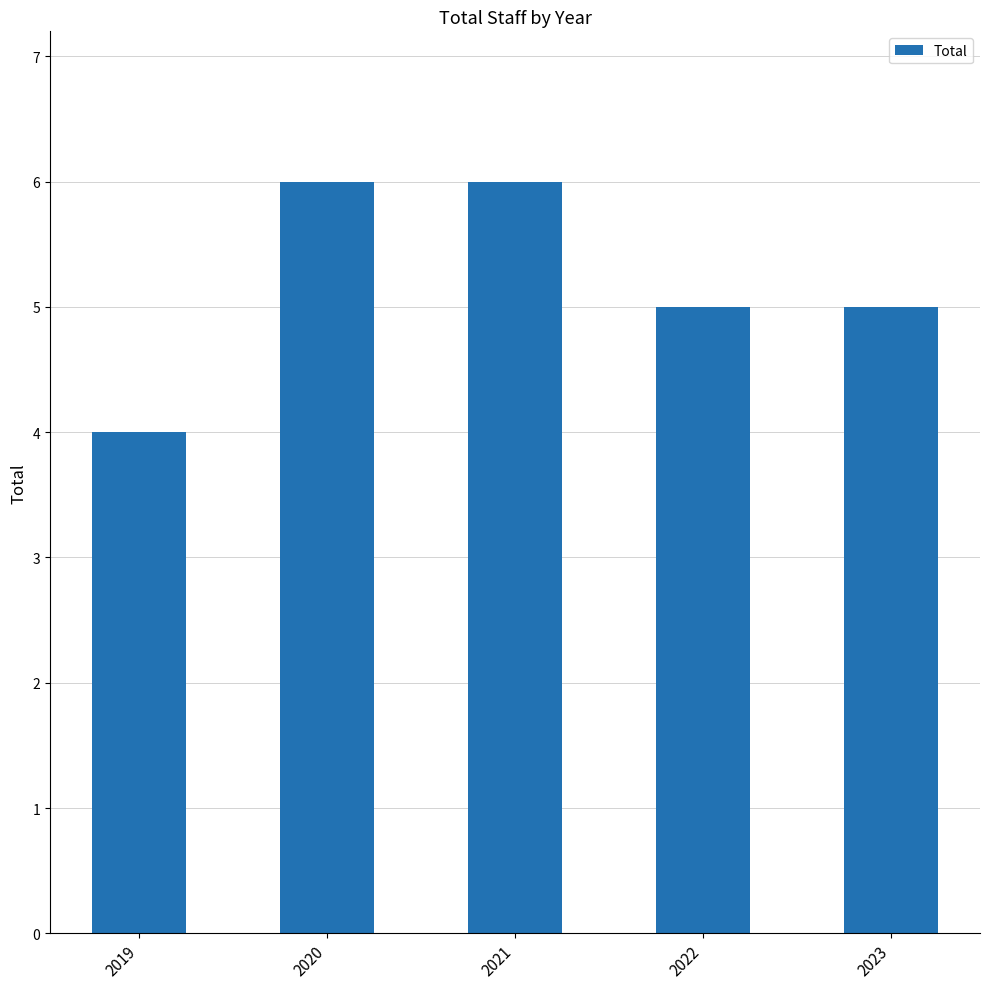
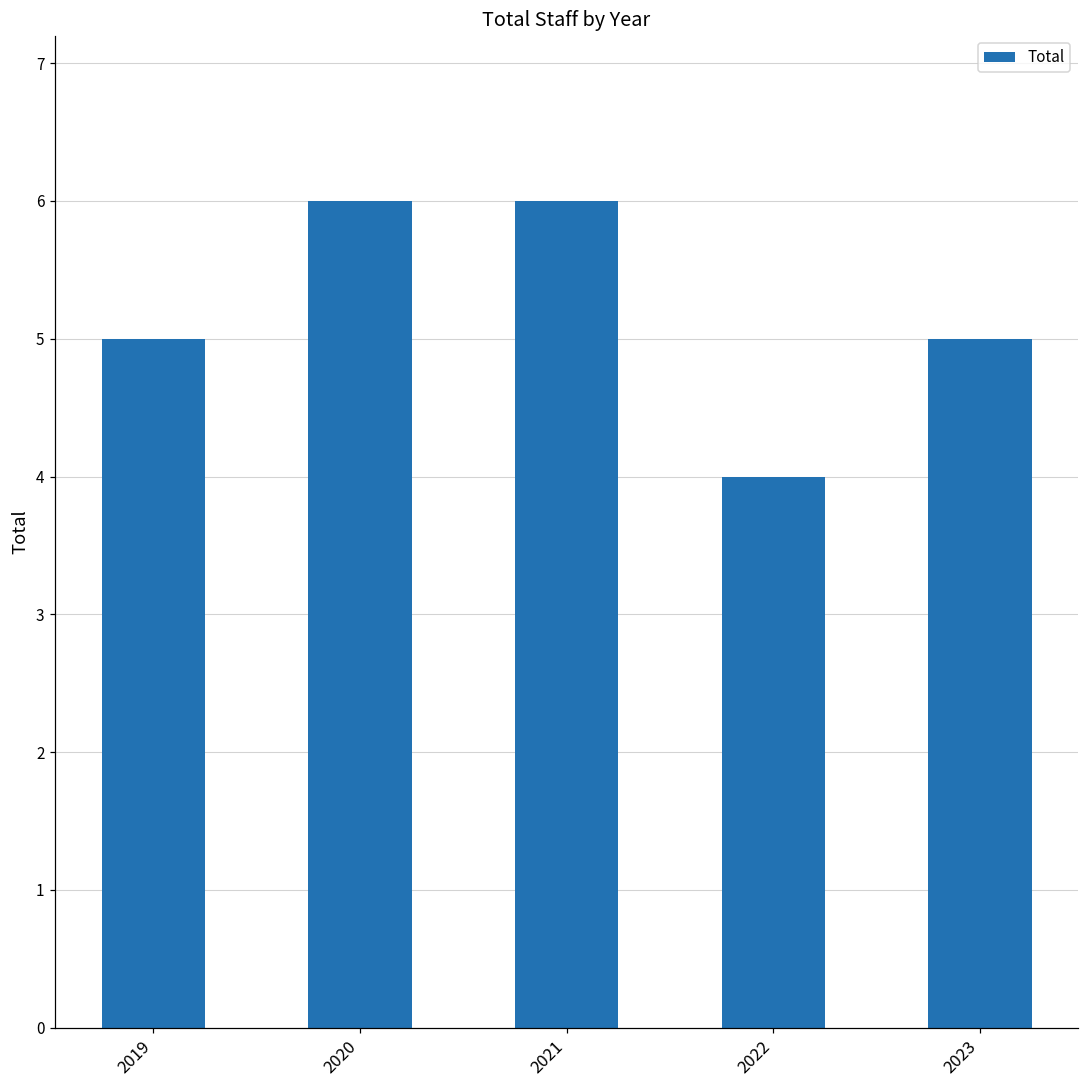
2019: 4 -> 5
2022: 5 -> 4
